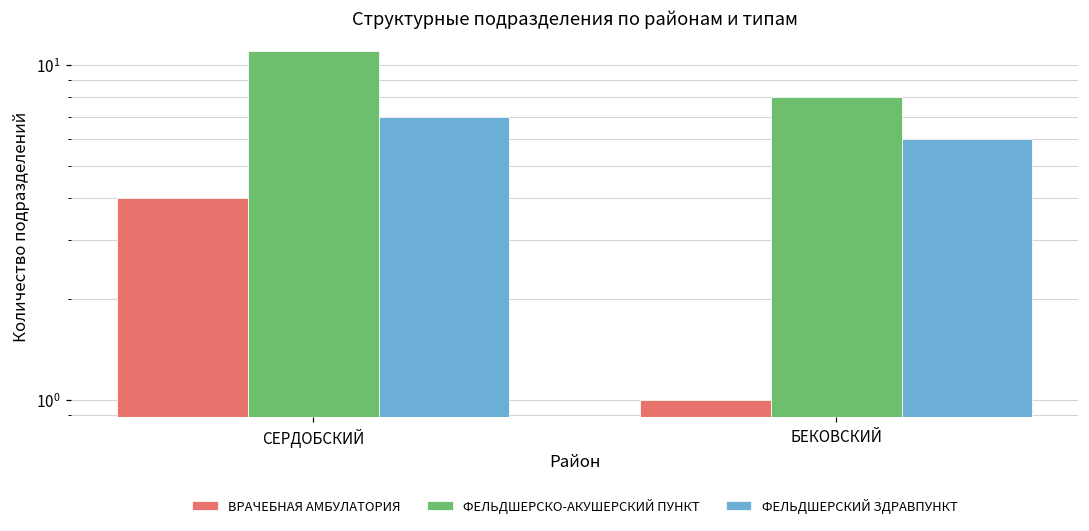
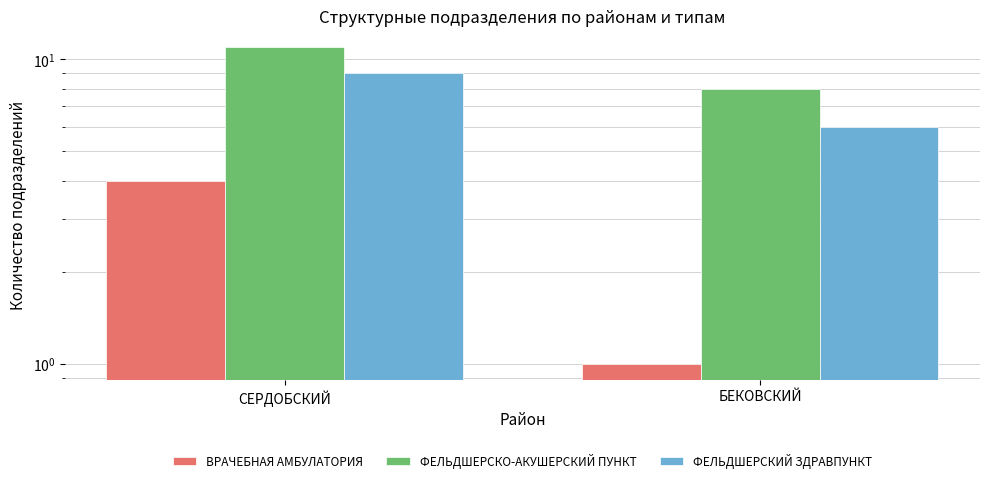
ФЕЛЬДШЕРСКИЙ ЗДРАВПУНКТ, СЕРДОБСКИЙ: 7 -> 9
